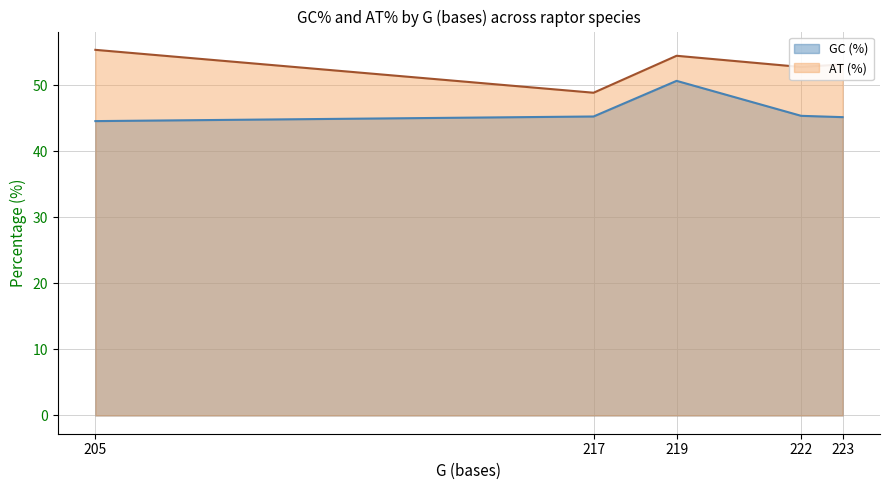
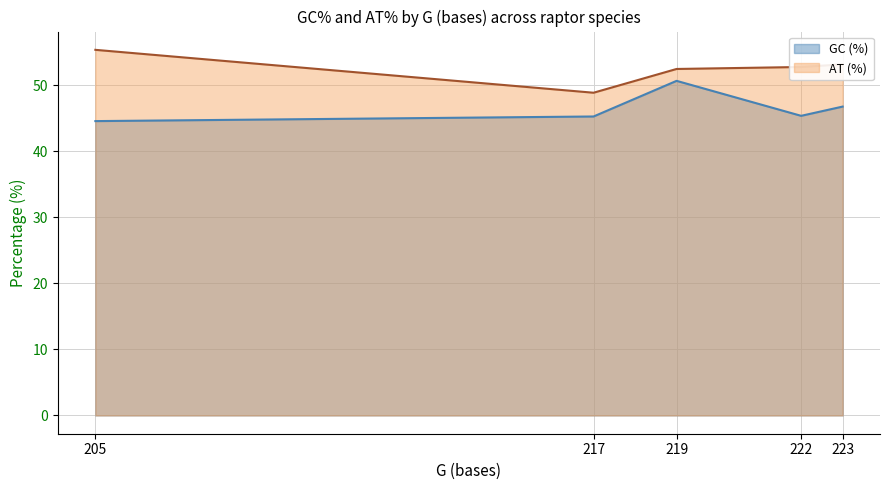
AT (%), 219: 55 -> 53
GC (%), 223: 45 -> 47
